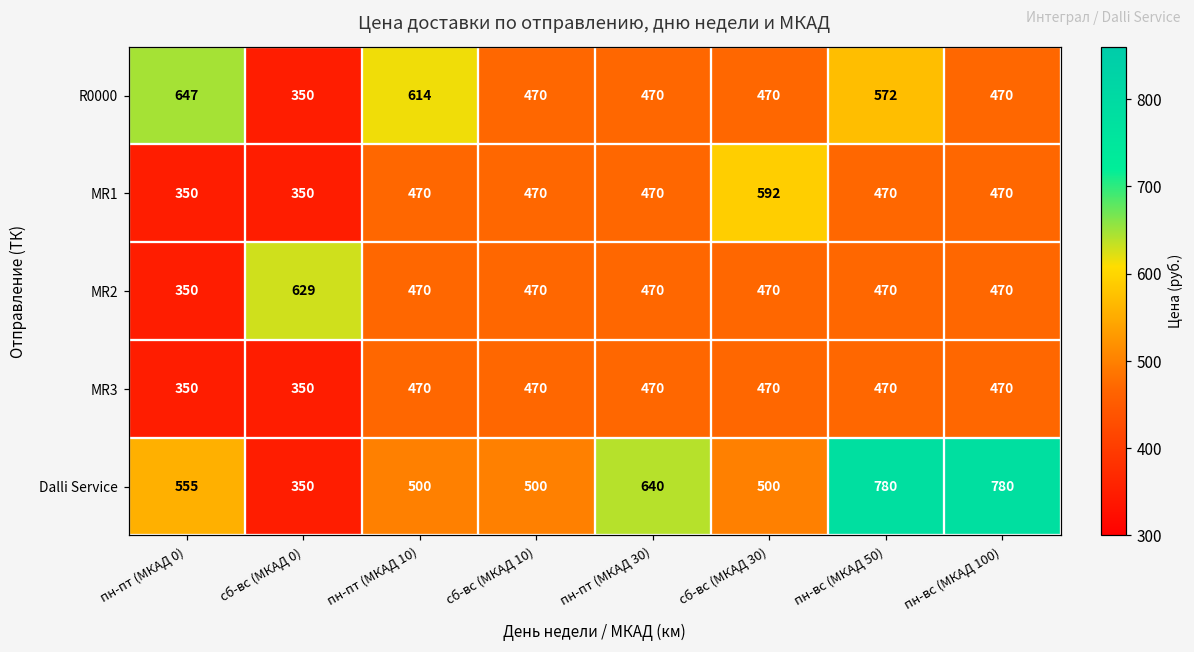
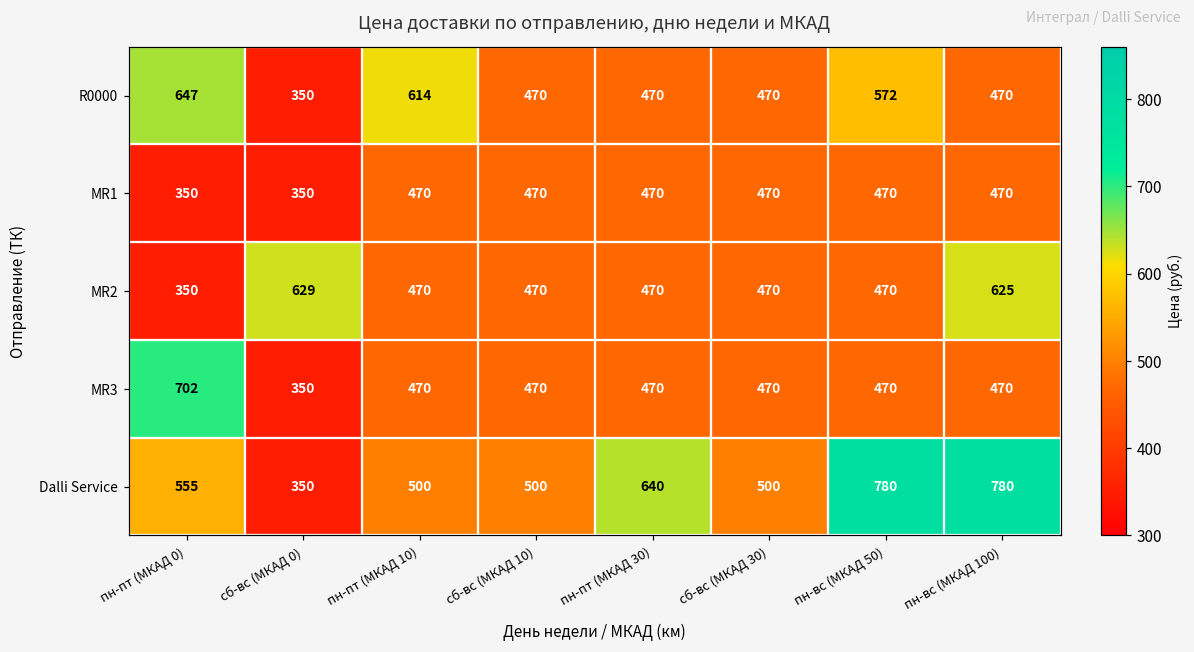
MR1, сб-вс (МКАД 30): 592 -> 470
MR2, пн-вс (МКАД 100): 470 -> 625
MR3, пн-пт (МКАД 0): 350 -> 702
